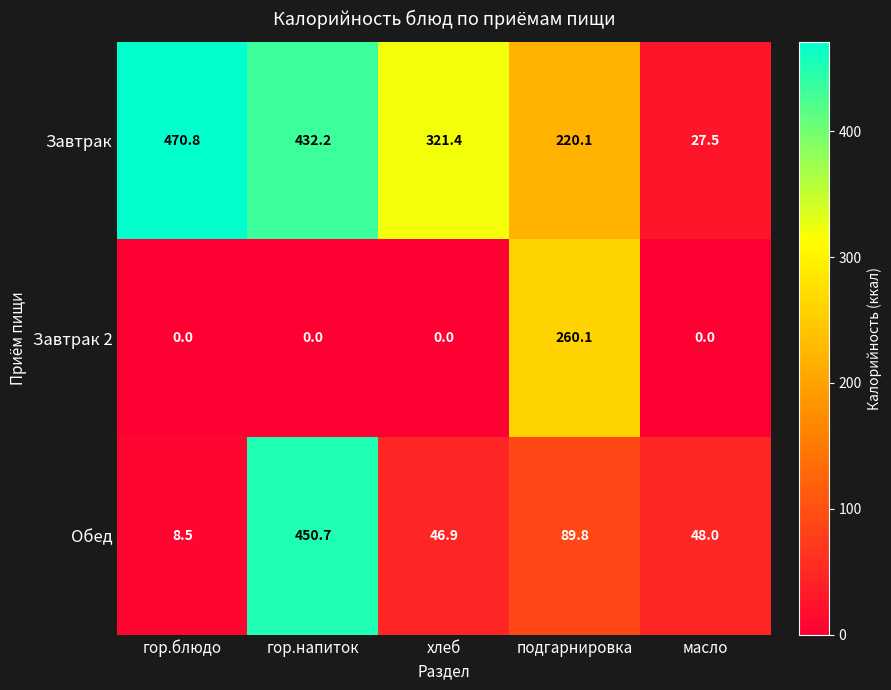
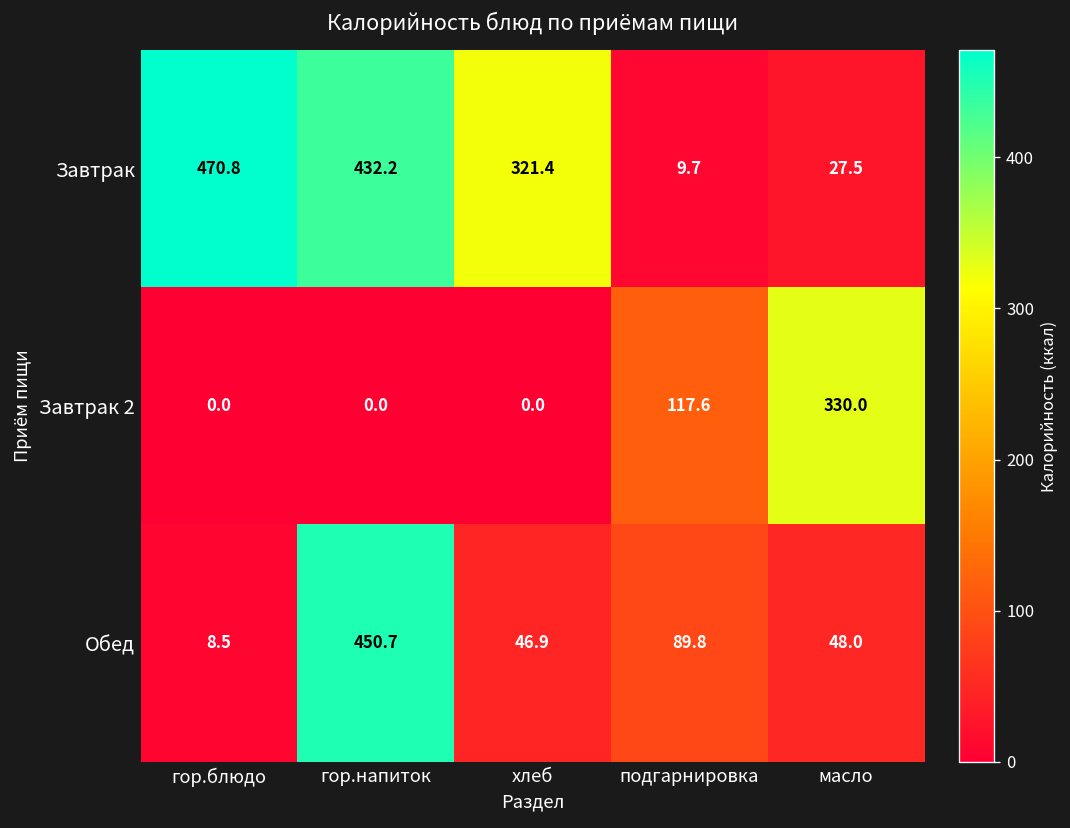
Завтрак, подгарнировка: 220.1 -> 9.7
Завтрак 2, подгарнировка: 260.1 -> 117.6
Завтрак 2, масло: 0.0 -> 330.0
